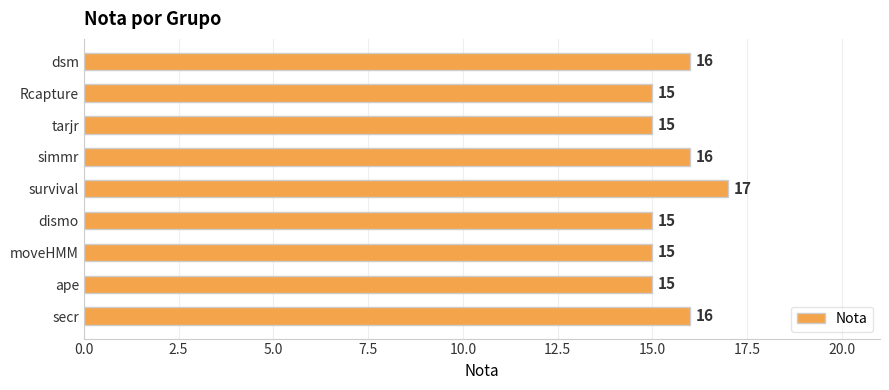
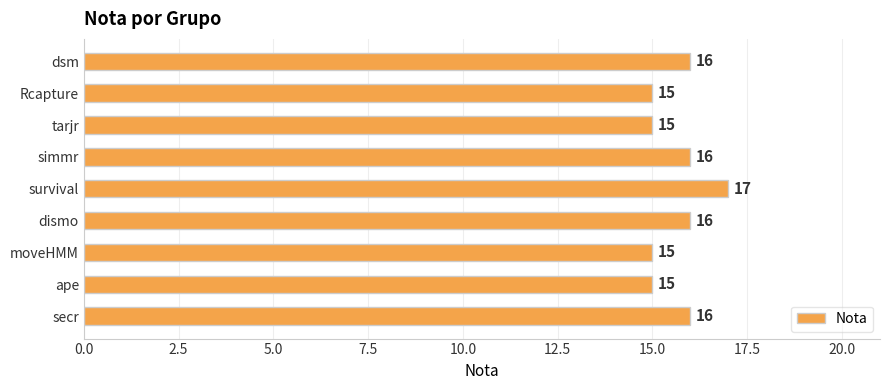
dismo: 15 -> 16
